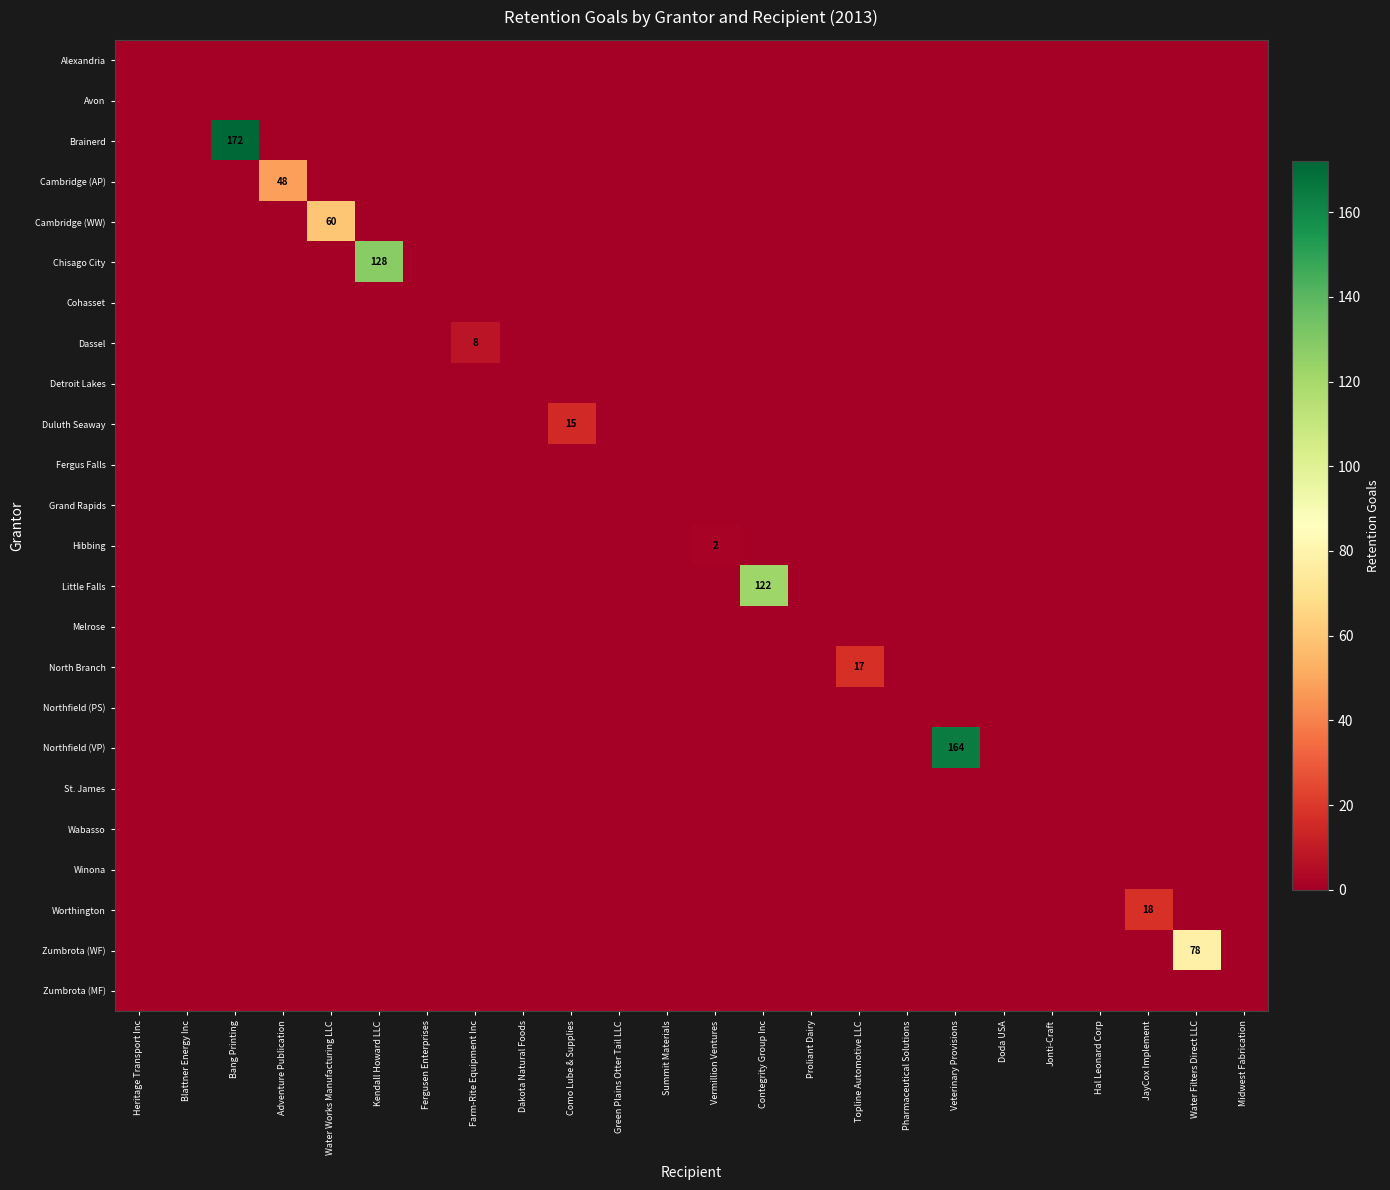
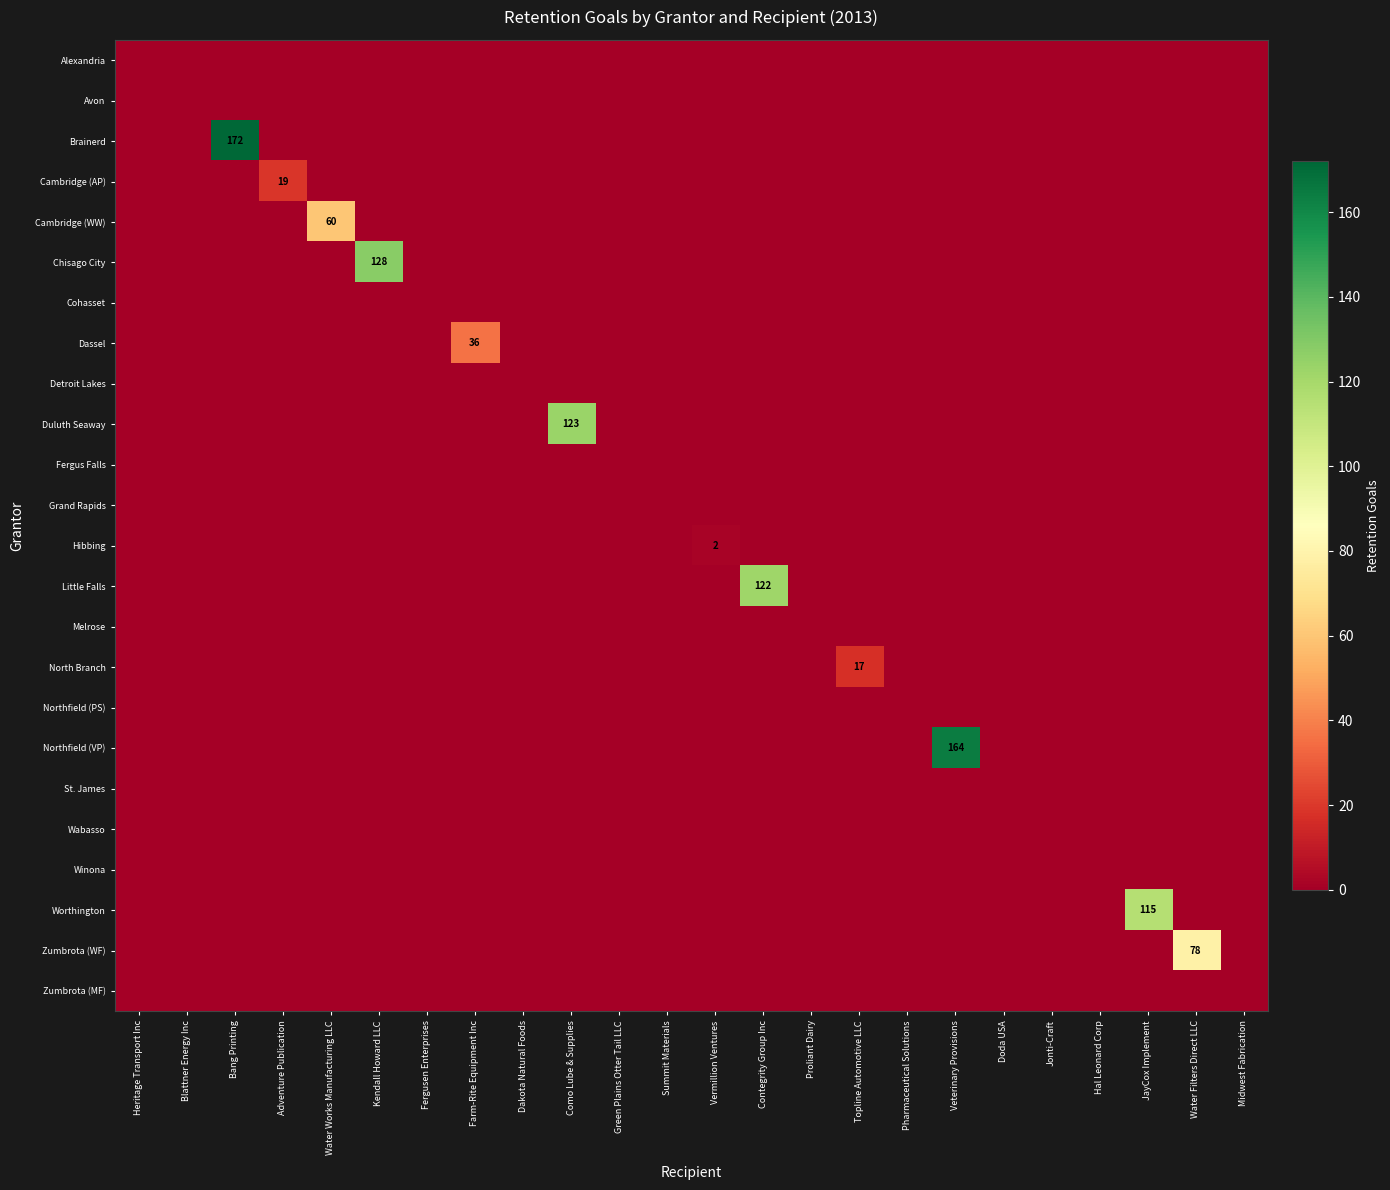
Cambridge (AP), Adventure Publication: 48 -> 19
Dassel, Farm-Rite Equipment Inc: 8 -> 36
Duluth Seaway, Como Lube & Supplies: 15 -> 123
Worthington, JayCox Implement: 18 -> 115
